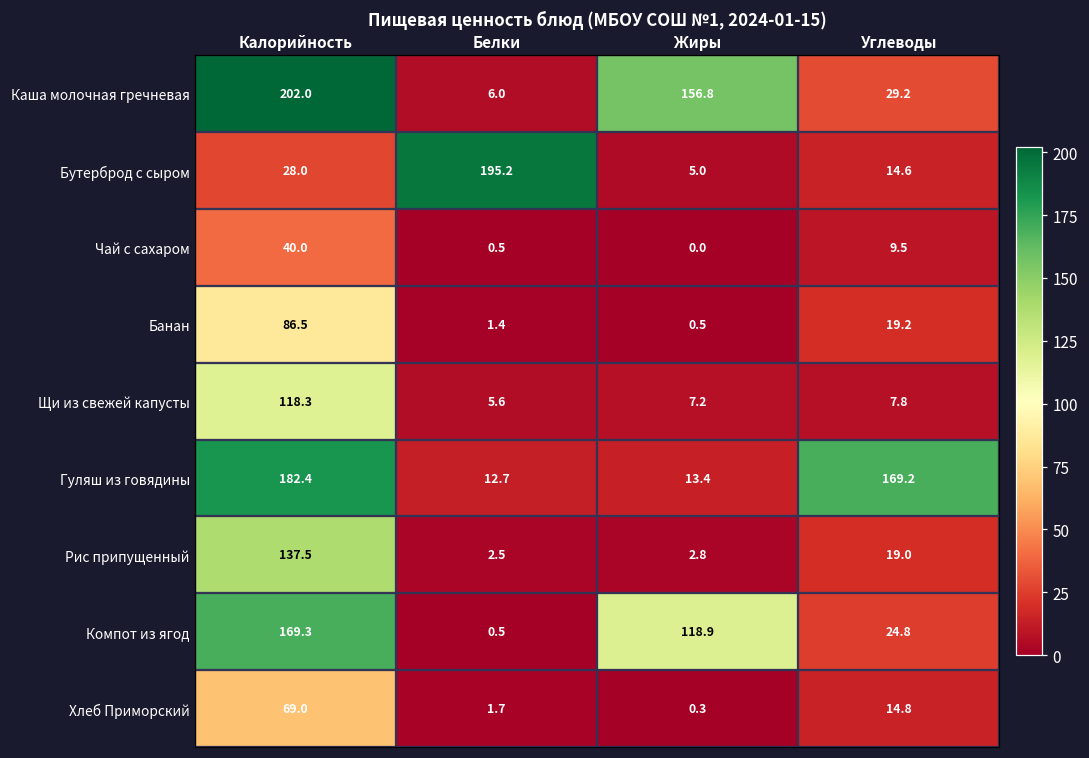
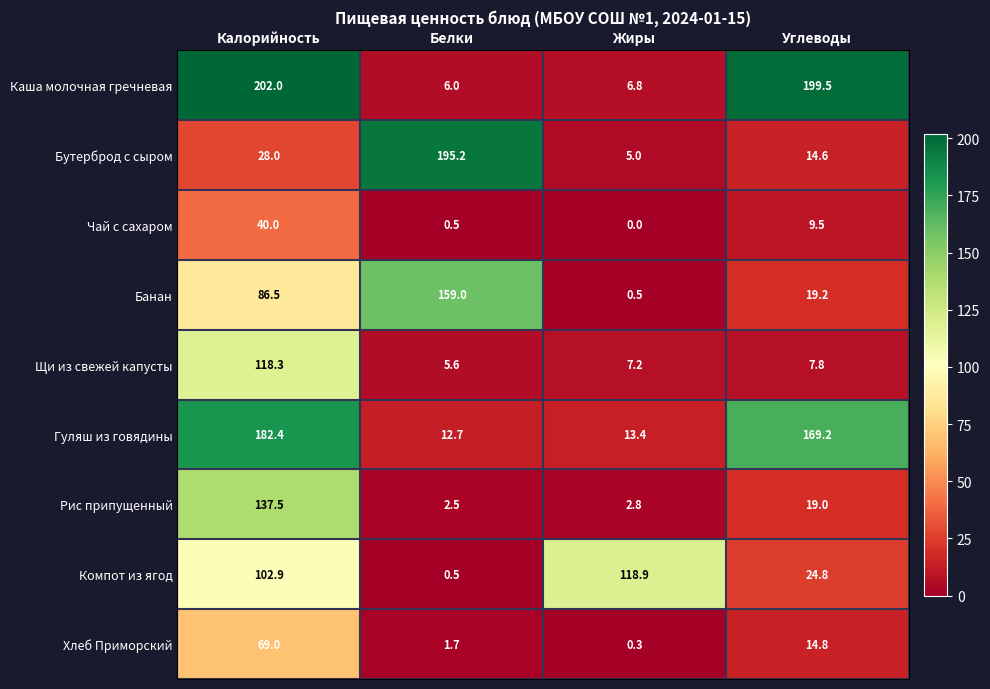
Каша молочная гречневая, Жиры: 156.8 -> 6.8
Каша молочная гречневая, Углеводы: 29.2 -> 199.5
Банан, Белки: 1.4 -> 159.0
Компот из ягод, Калорийность: 169.3 -> 102.9
